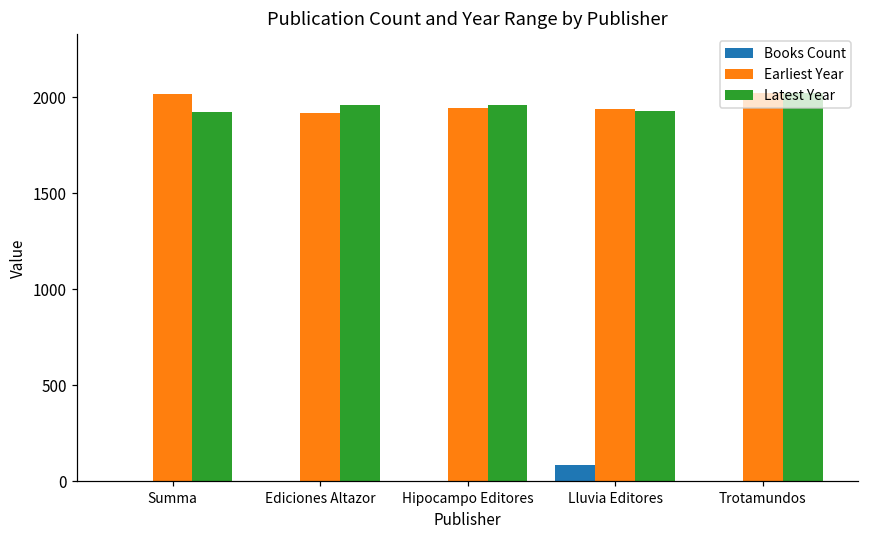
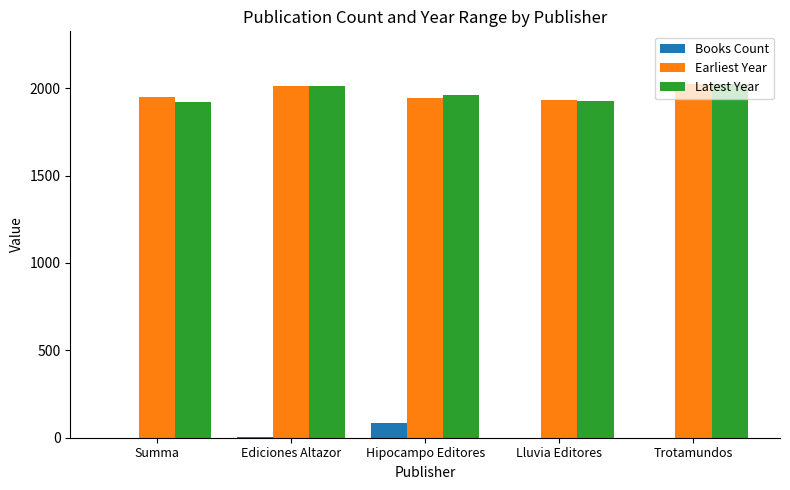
Earliest Year, Summa: 2020 -> 1950
Earliest Year, Ediciones Altazor: 1920 -> 2010
Latest Year, Ediciones Altazor: 1960 -> 2020
Books Count, Hipocampo Editores: 0 -> 80
Books Count, Lluvia Editores: 80 -> 0
